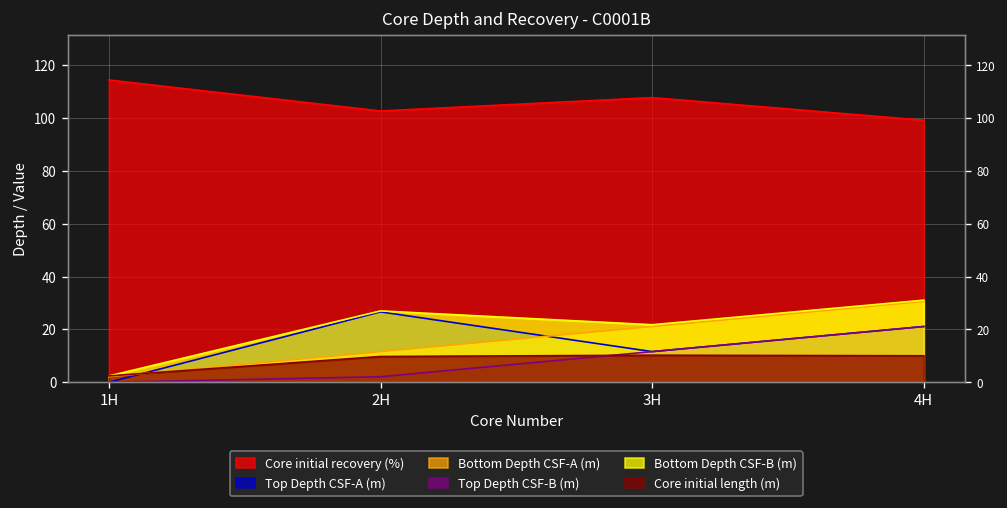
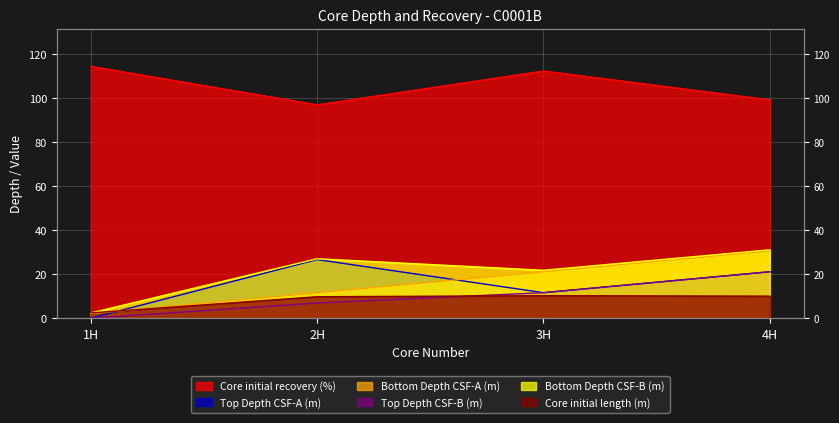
Core initial recovery (%), 2H: 103 -> 97
Top Depth CSF-B (m), 2H: 2 -> 7
Core initial recovery (%), 3H: 108 -> 112
